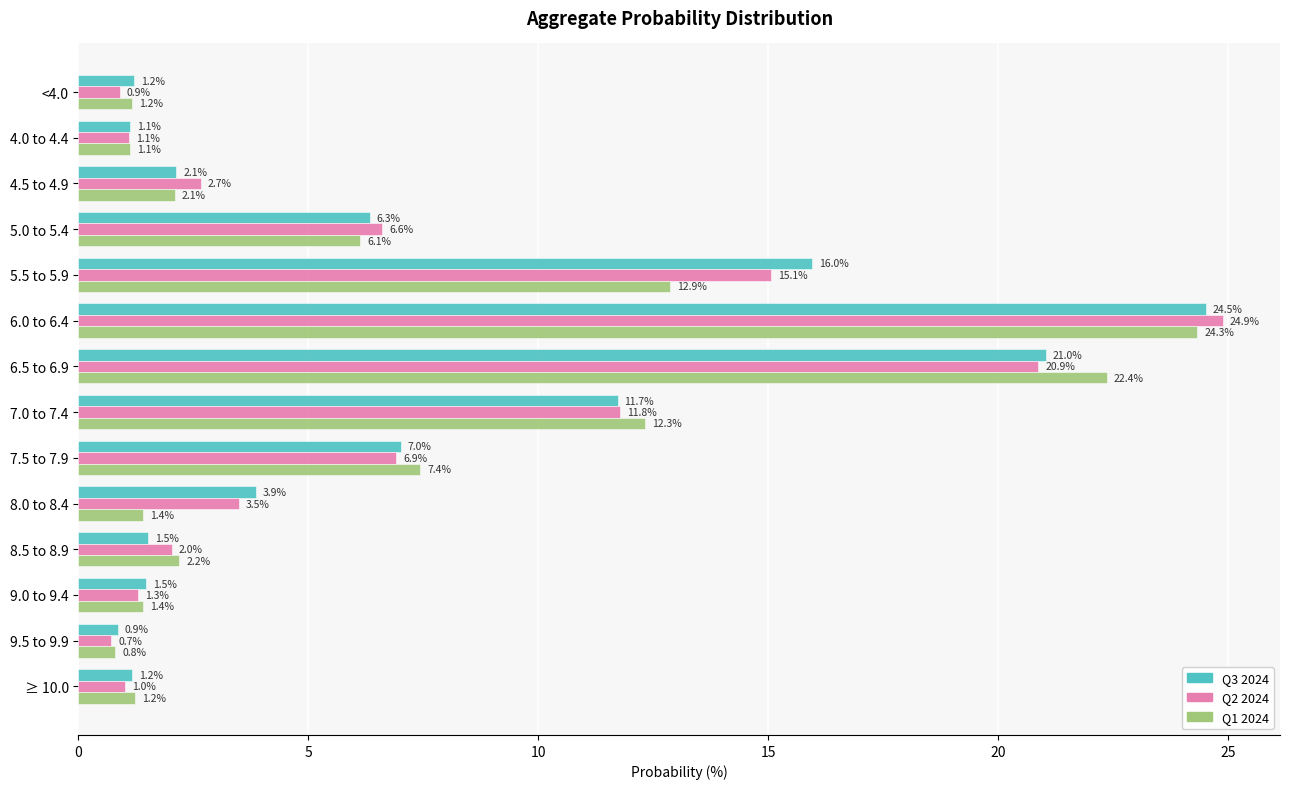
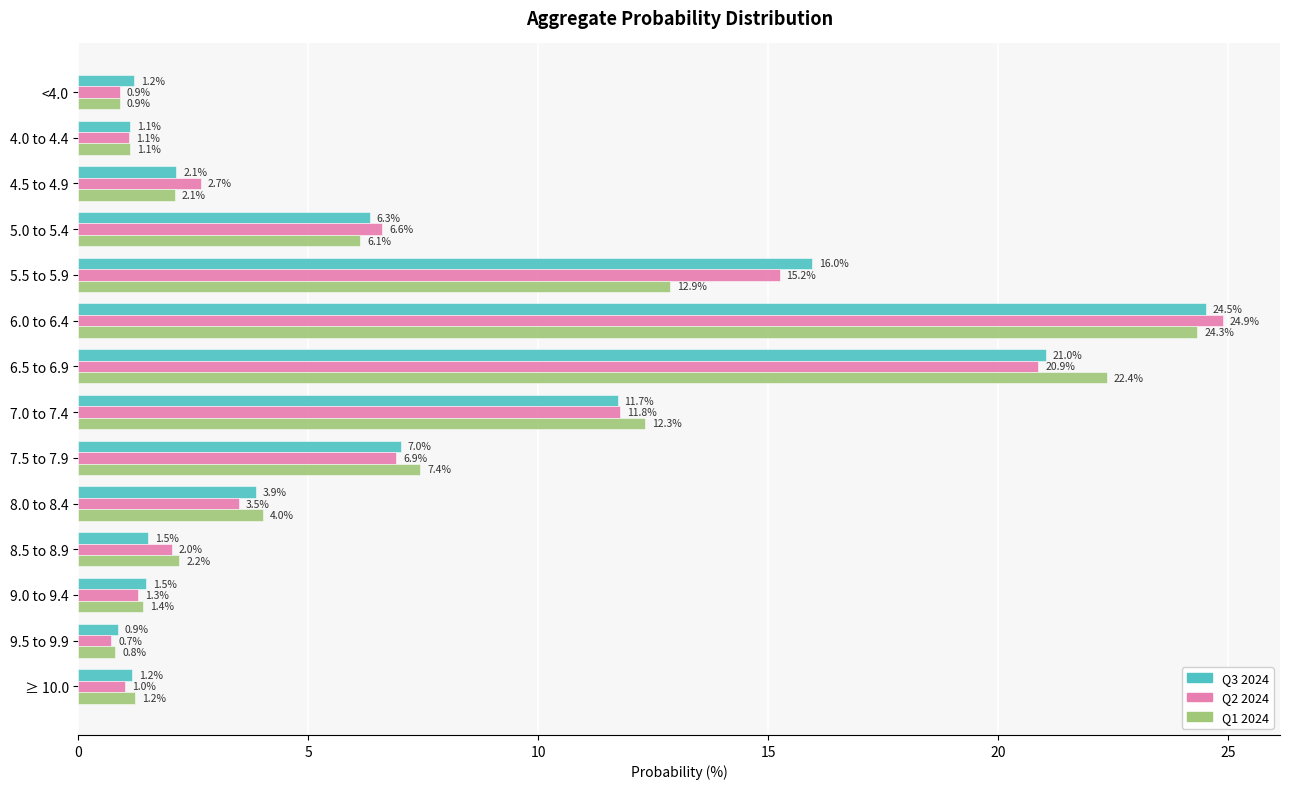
Q1 2024, <4.0: 1.2% -> 0.9%
Q2 2024, 5.5 to 5.9: 15.1% -> 15.2%
Q1 2024, 8.0 to 8.4: 1.4% -> 4.0%
